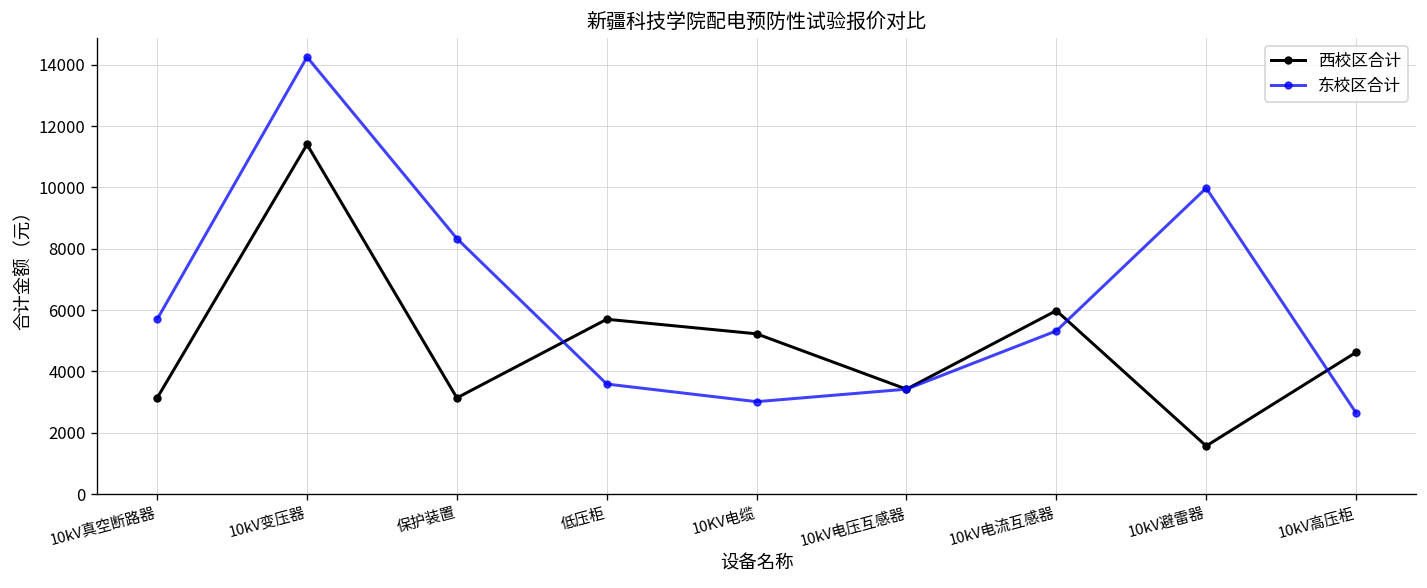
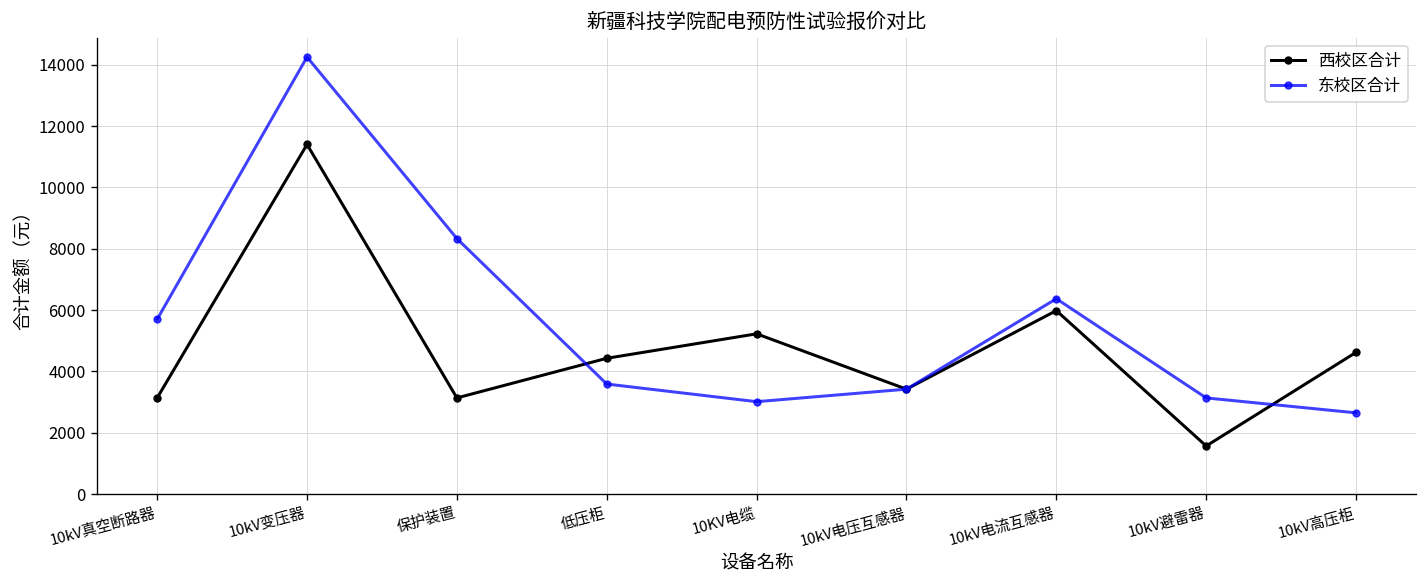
西校区合计, 低压柜: 5700 -> 4400
东校区合计, 10kV电流互感器: 5300 -> 6400
东校区合计, 10kV避雷器: 10000 -> 3100
